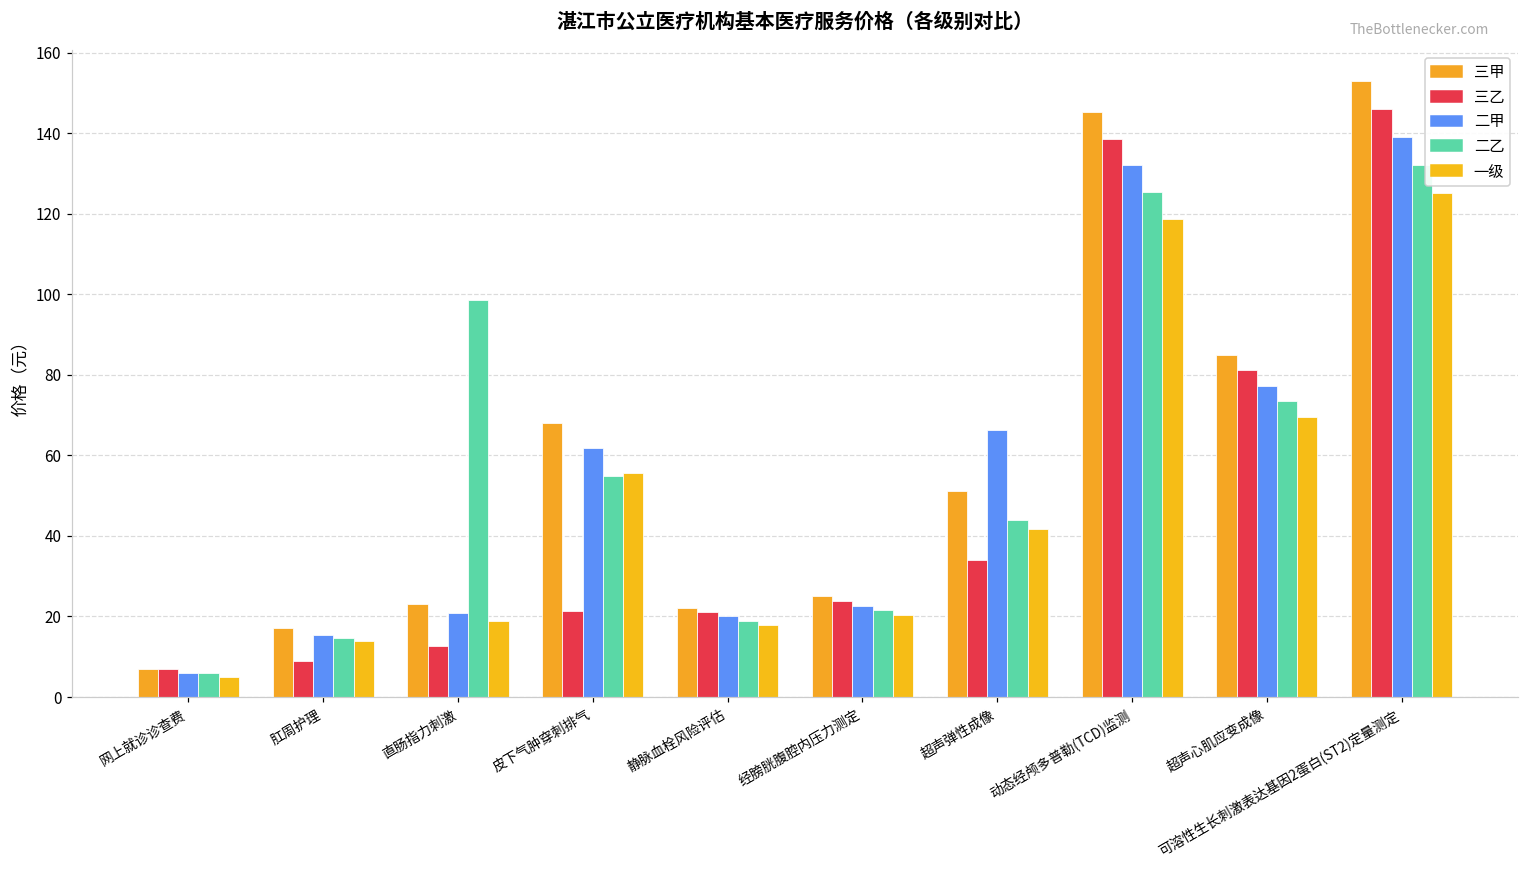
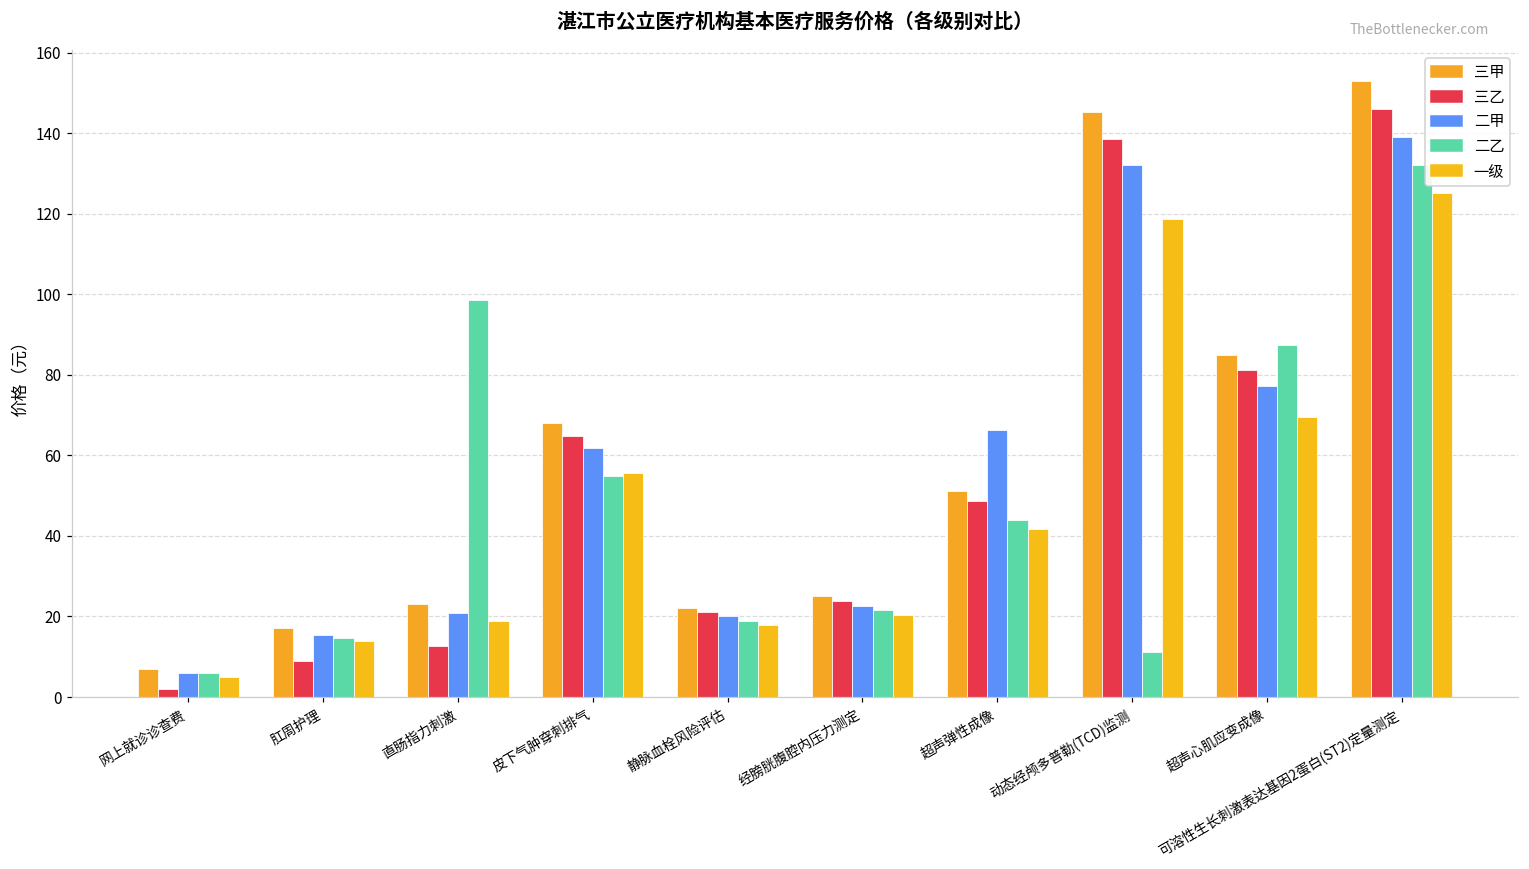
三乙, 网上就诊诊查费: 7 -> 2
三乙, 皮下气肿穿刺排气: 21 -> 65
三乙, 超声弹性成像: 34 -> 49
二乙, 动态经颅多普勒(TCD)监测: 125 -> 11
二乙, 超声心肌应变成像: 73 -> 87
